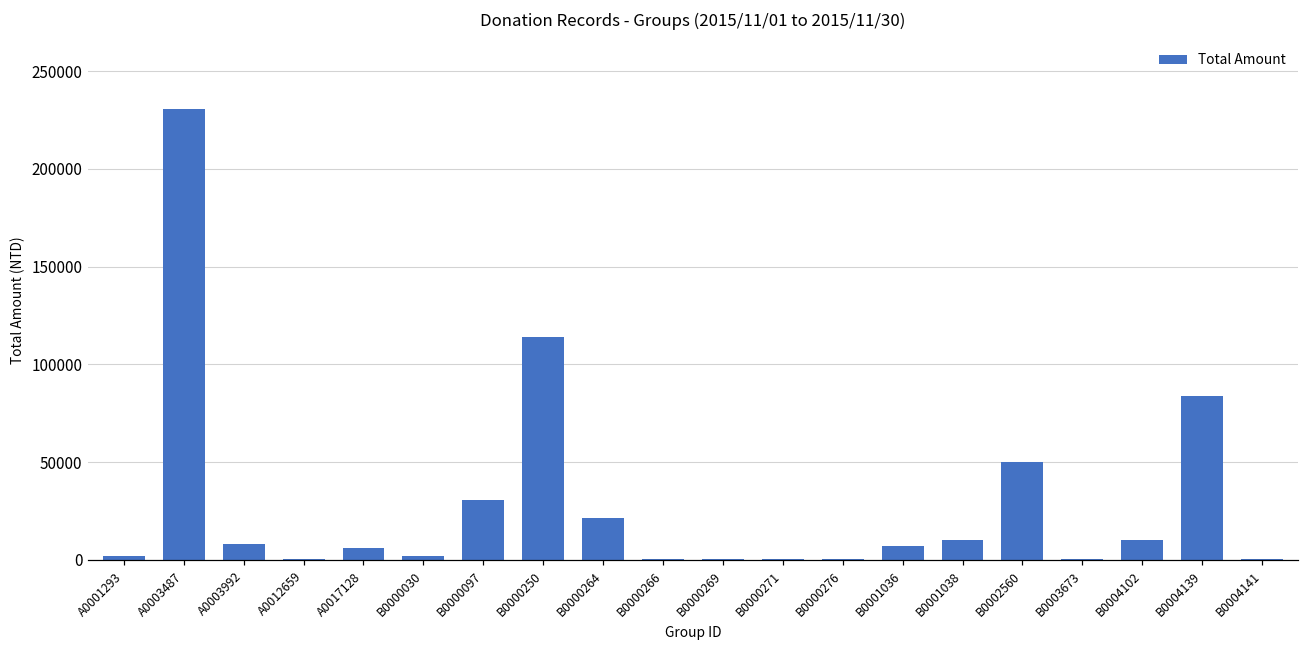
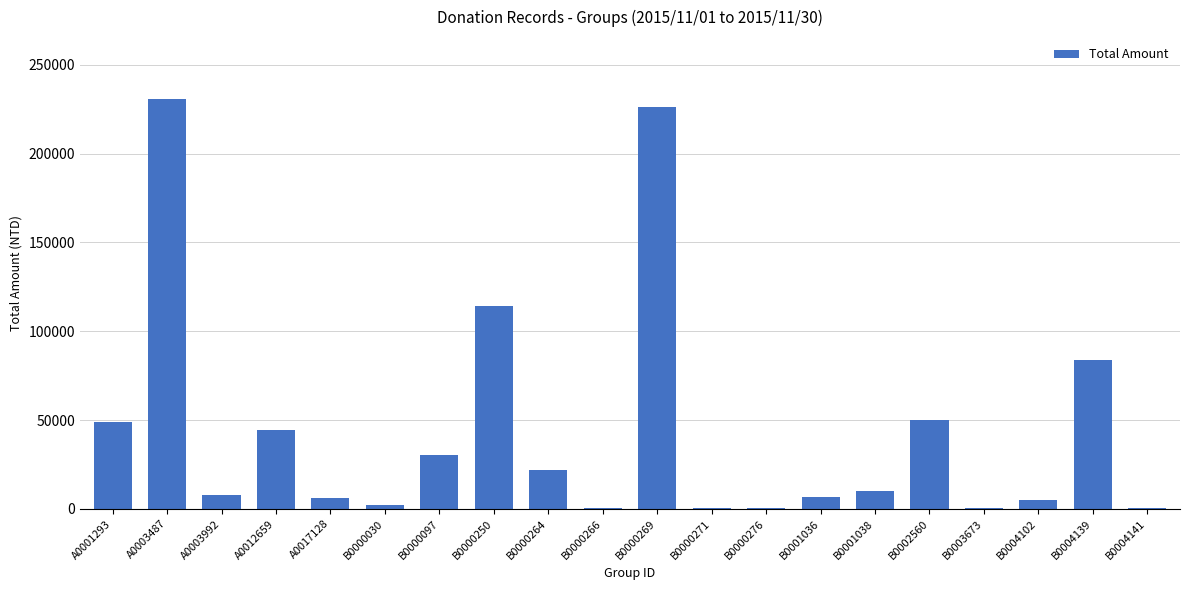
A0001293: 2000 -> 49000
A0012659: 1000 -> 45000
B0000269: 0 -> 226000
B0004102: 10000 -> 5000
